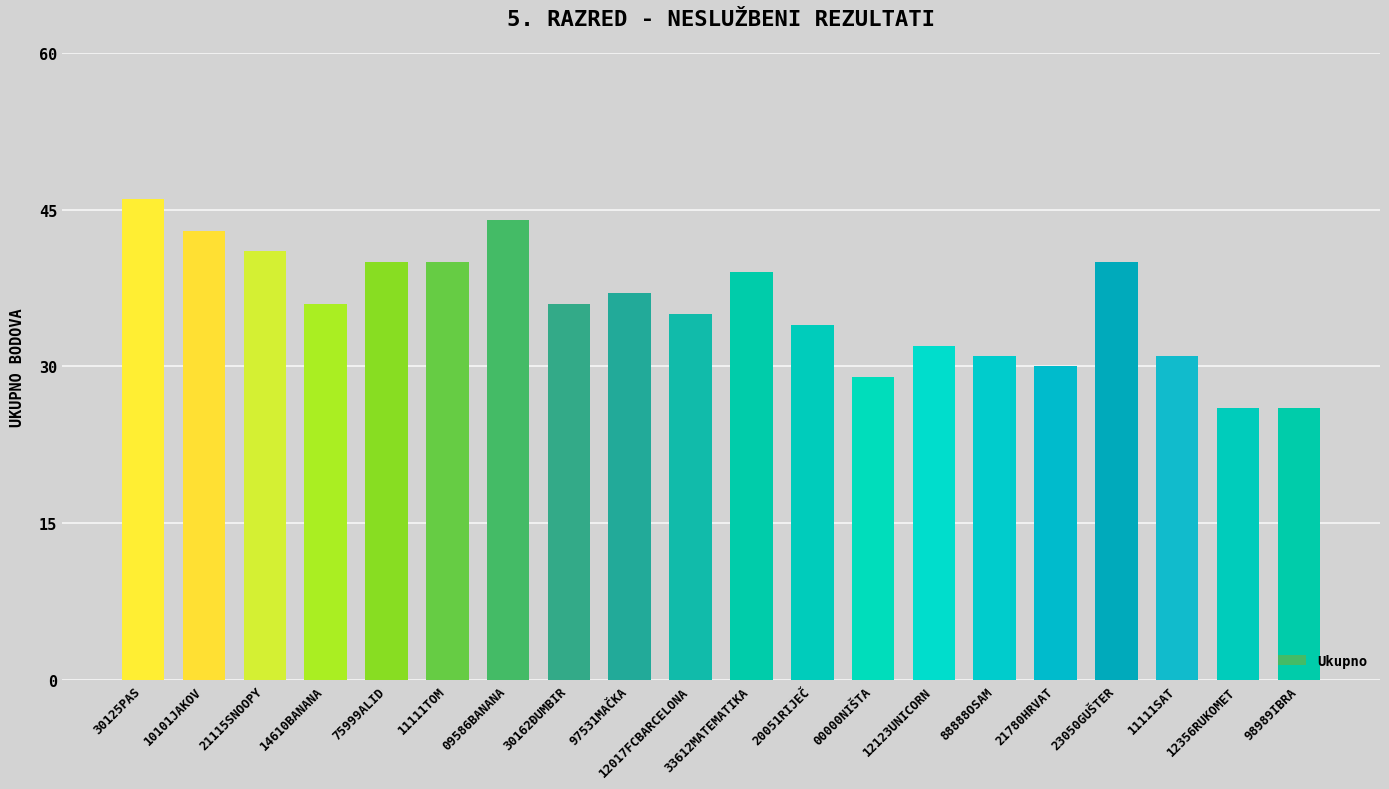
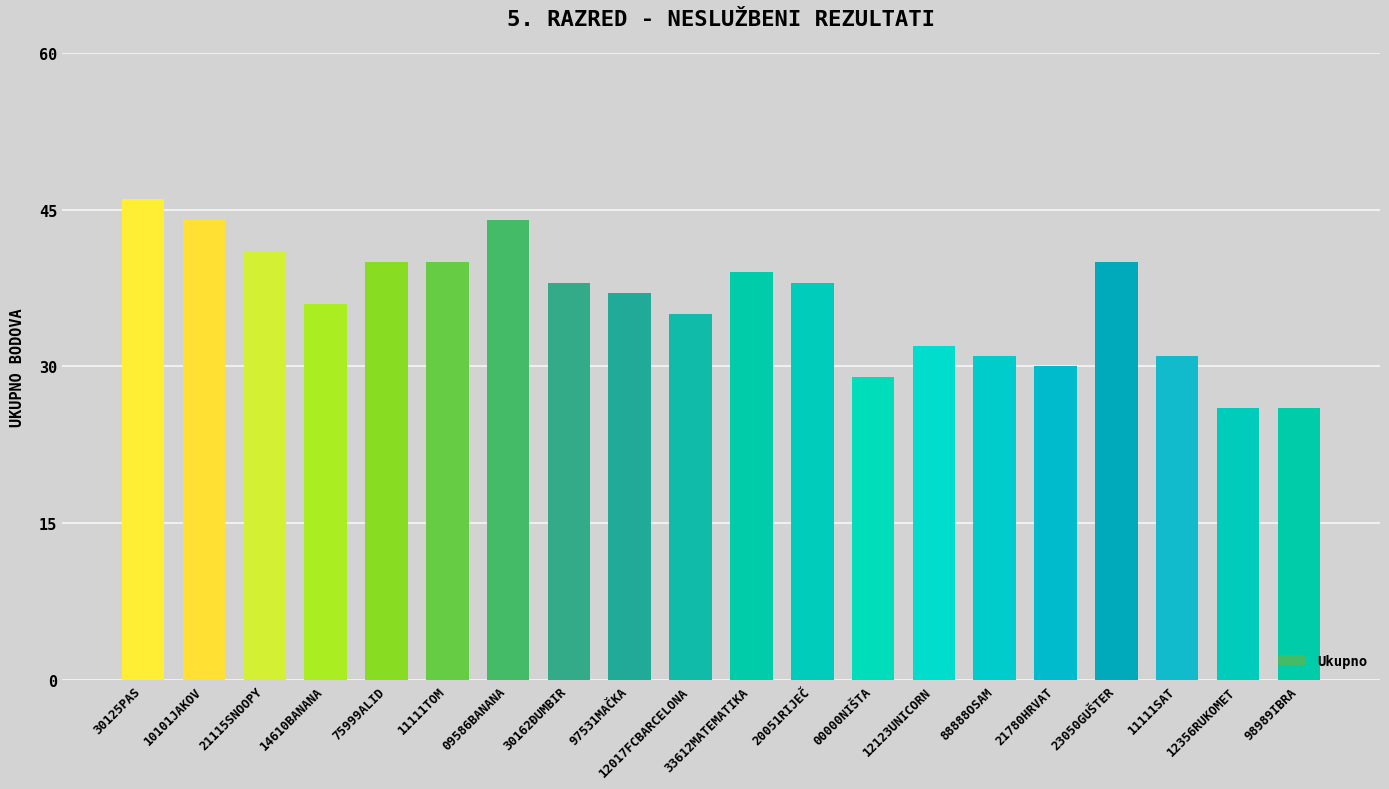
10101JAKOV: 43 -> 44
30162ĐUMBIR: 36 -> 38
20051RIJEČ: 34 -> 38
